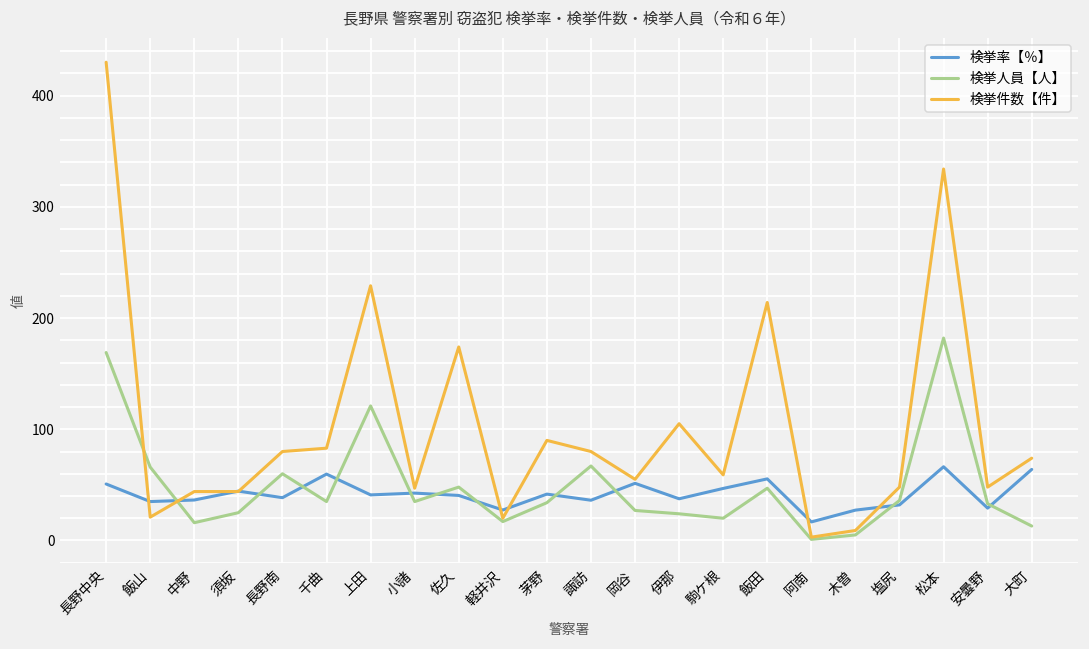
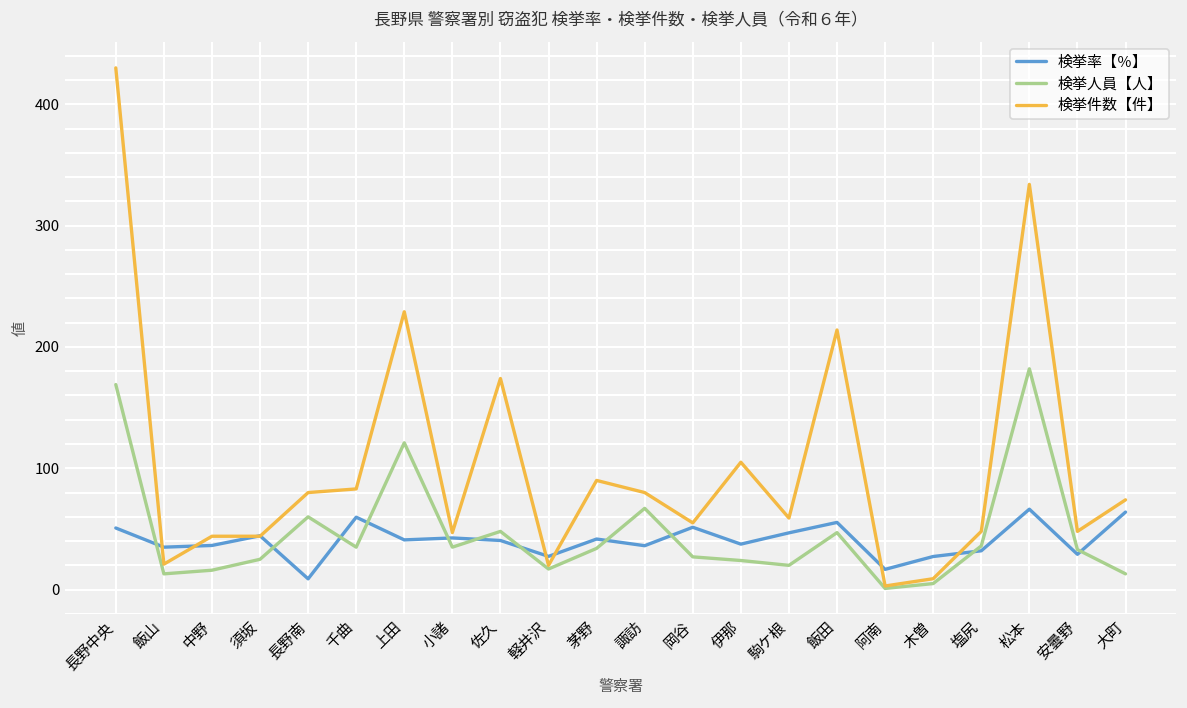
検挙人員【人】, 飯山: 66 -> 13
検挙率【％】, 長野南: 39 -> 9
